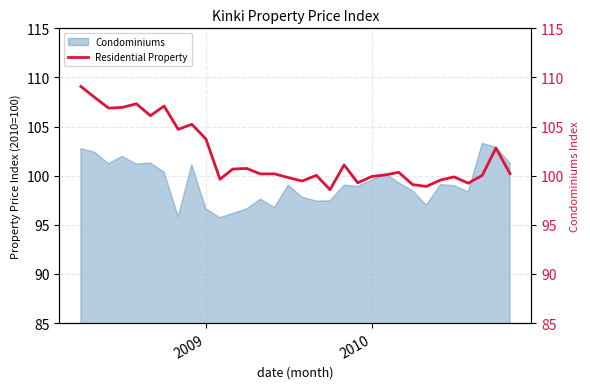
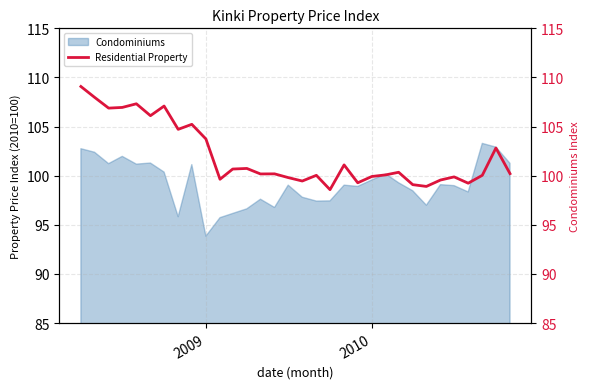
Condominiums, 2009: 97 -> 94
